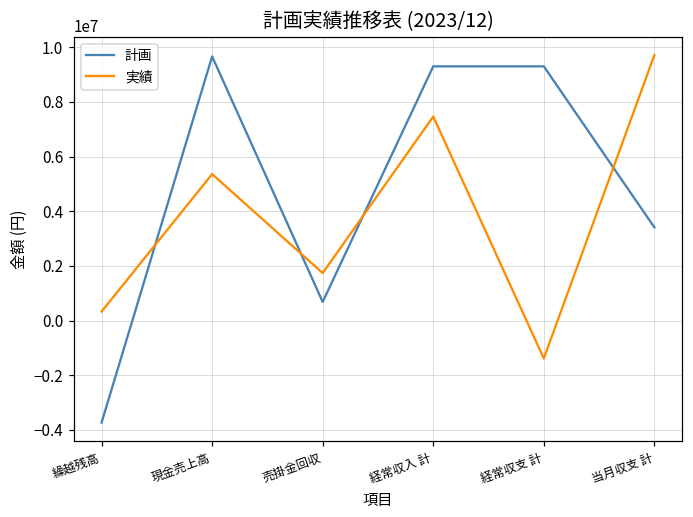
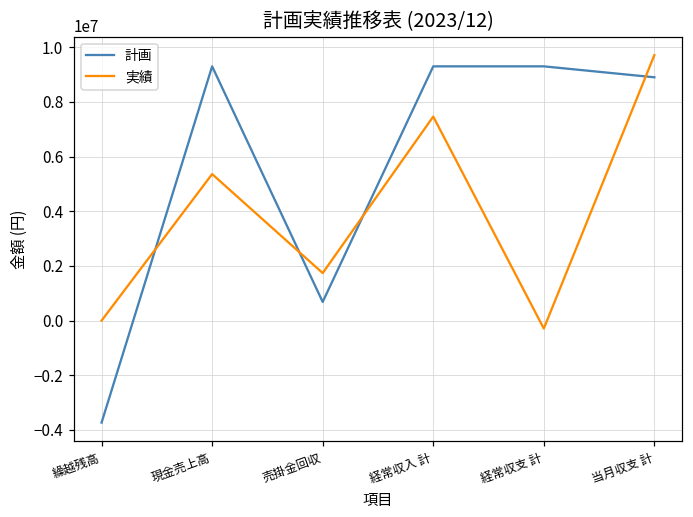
実績, 繰越残高: 300000 -> 0
計画, 現金売上高: 9700000 -> 9300000
実績, 経常収支 計: -1400000 -> -300000
計画, 当月収支 計: 3400000 -> 8900000
